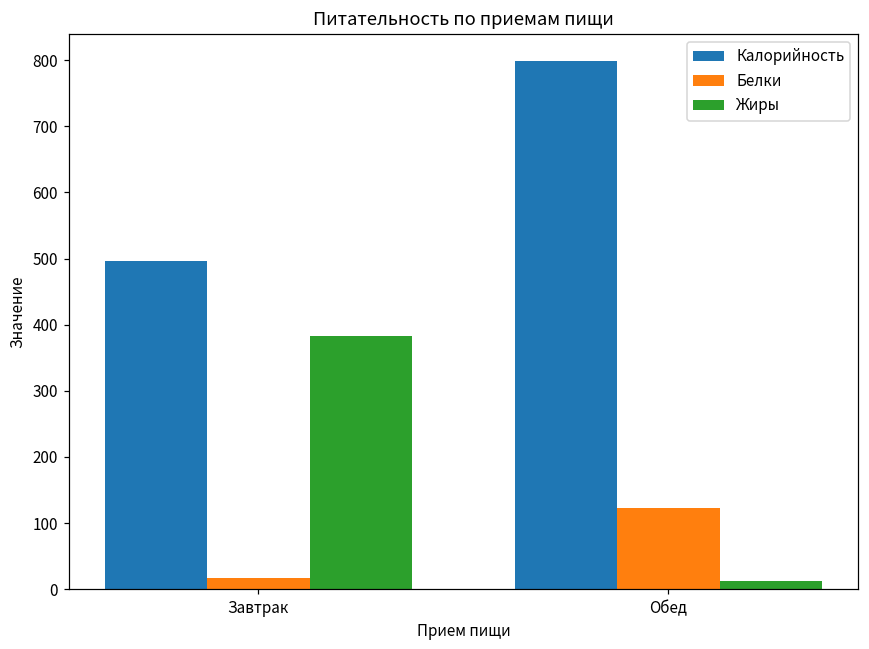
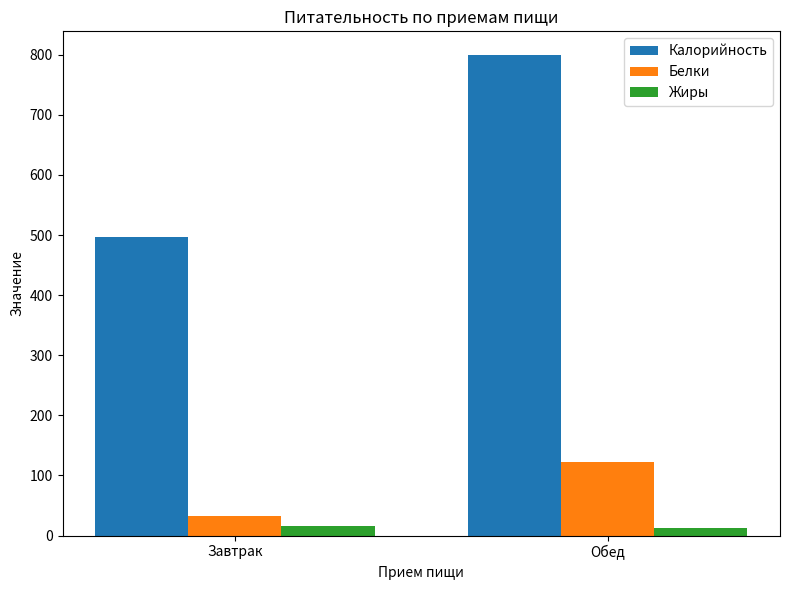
Белки, Завтрак: 20 -> 30
Жиры, Завтрак: 380 -> 20
